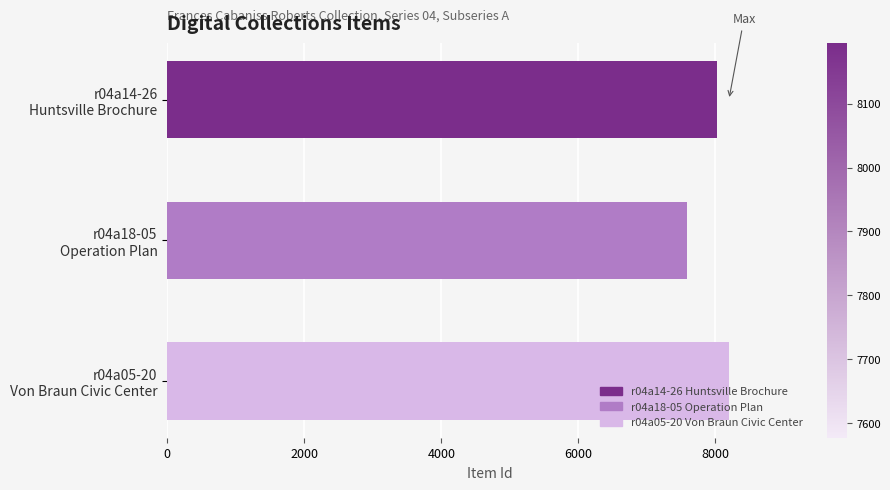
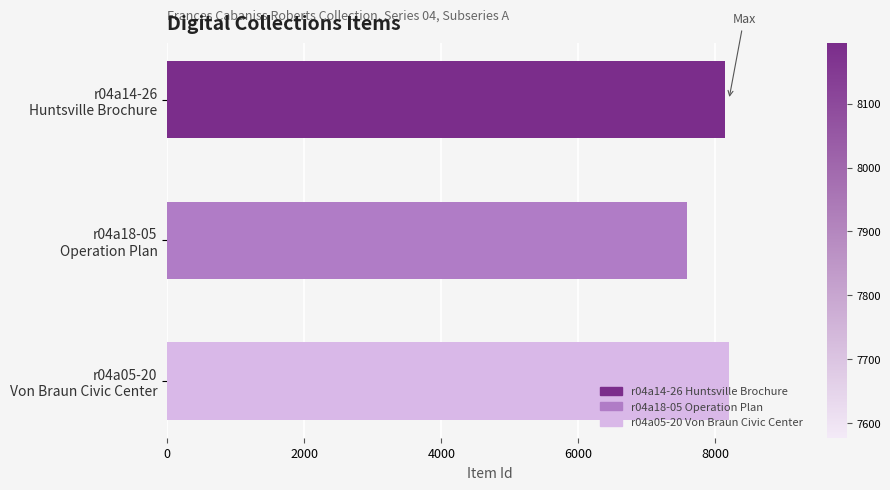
r04a14-26 Huntsville Brochure: 8000 -> 8100
